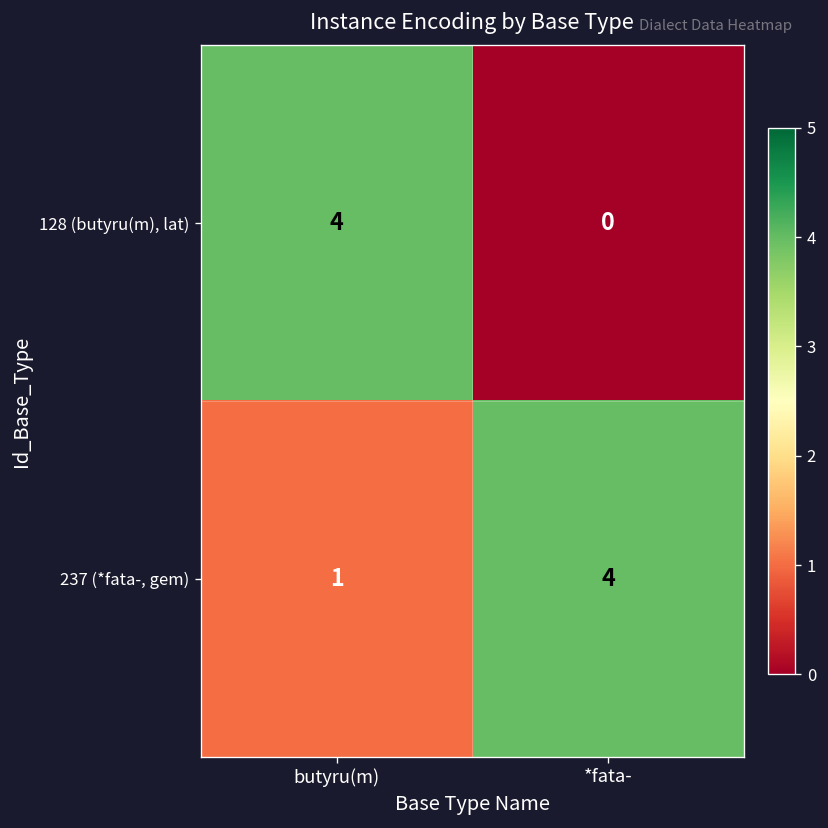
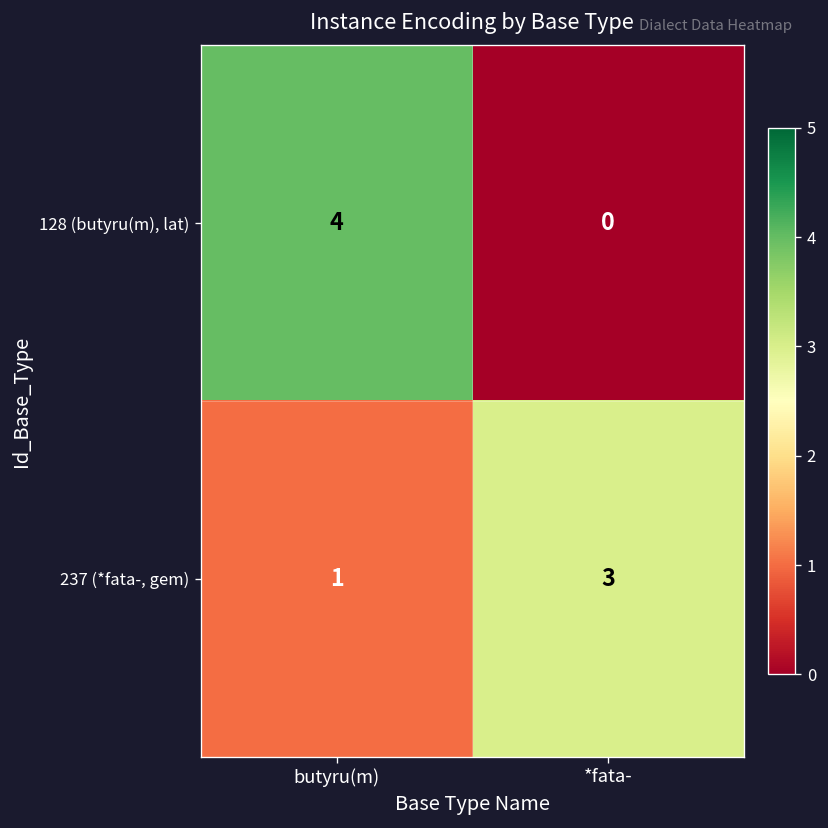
237 (*fata-, gem), *fata-: 4 -> 3
